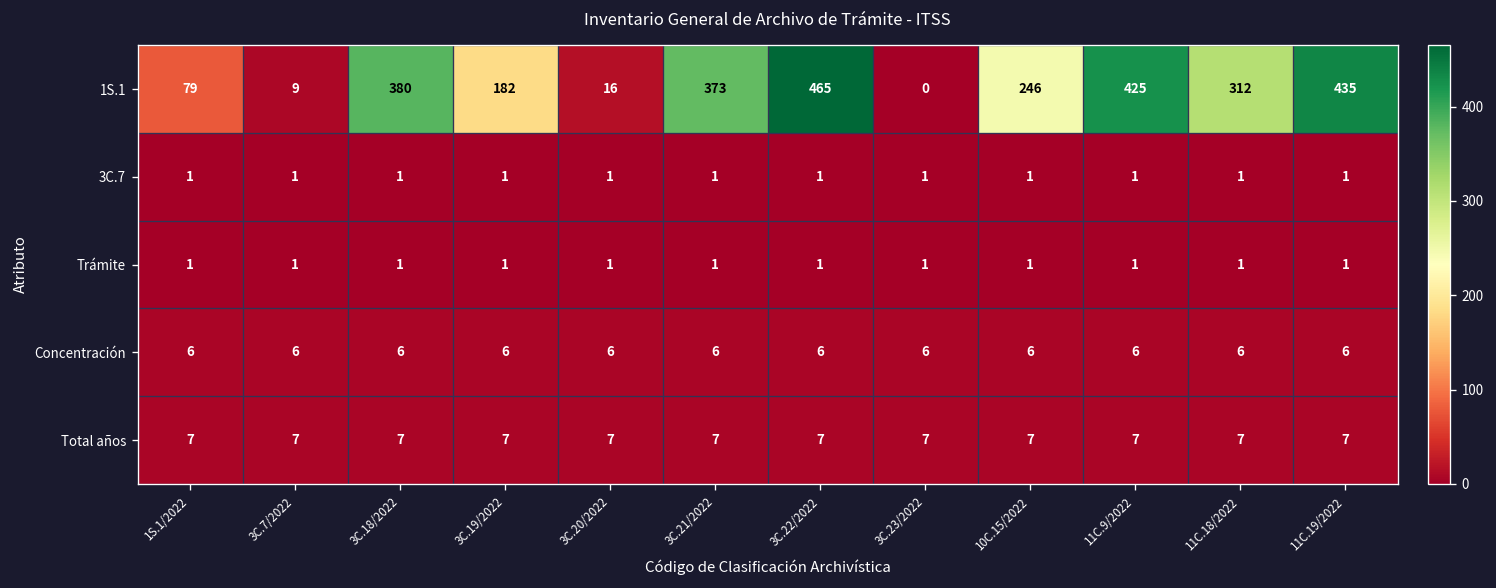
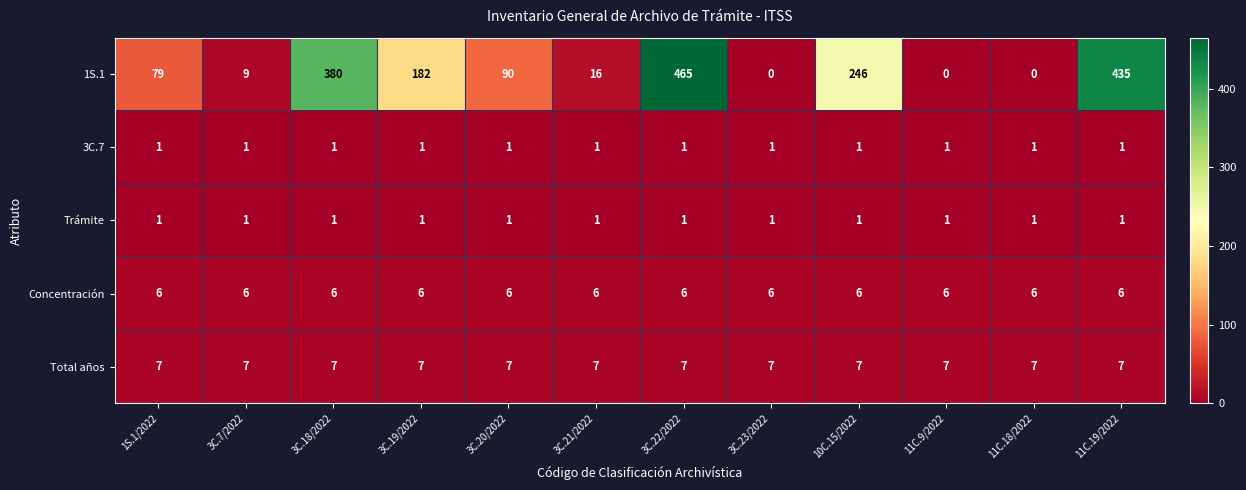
1S.1, 3C.20/2022: 16 -> 90
1S.1, 3C.21/2022: 373 -> 16
1S.1, 11C.9/2022: 425 -> 0
1S.1, 11C.18/2022: 312 -> 0
